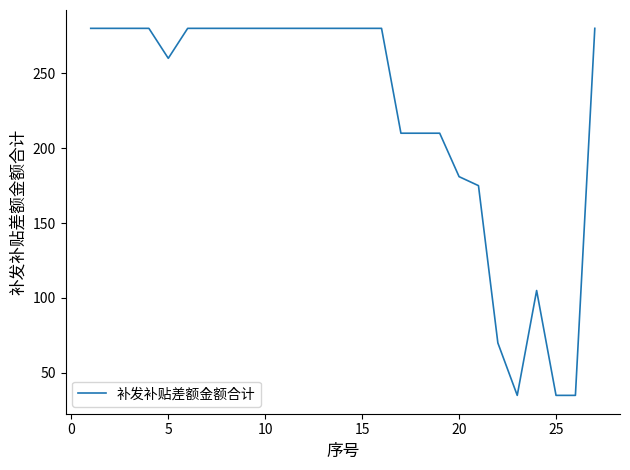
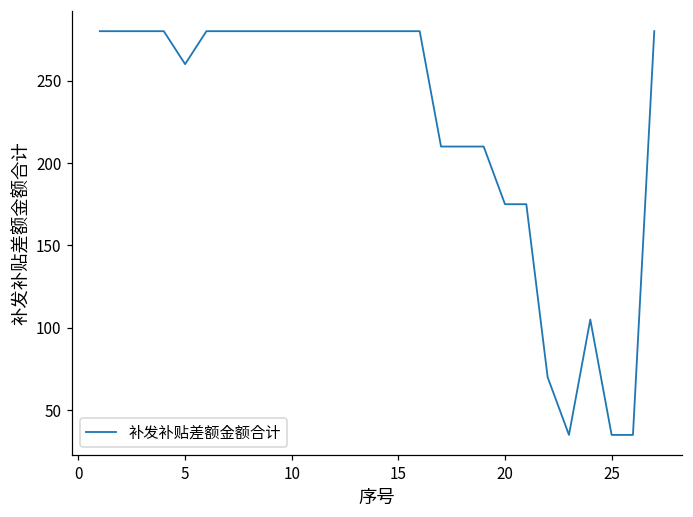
20: 181 -> 175
